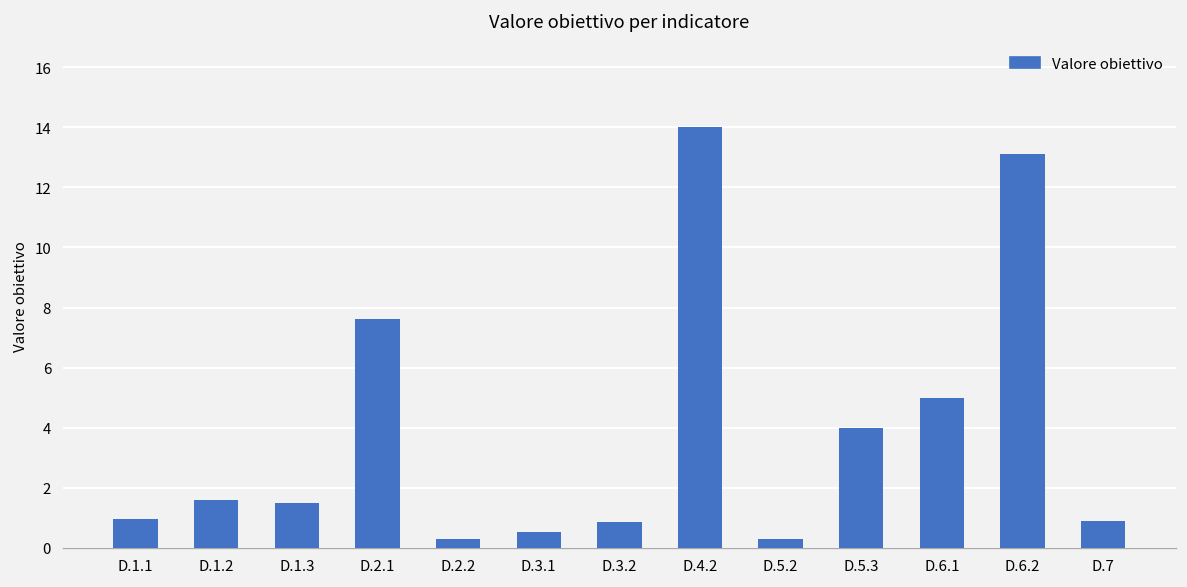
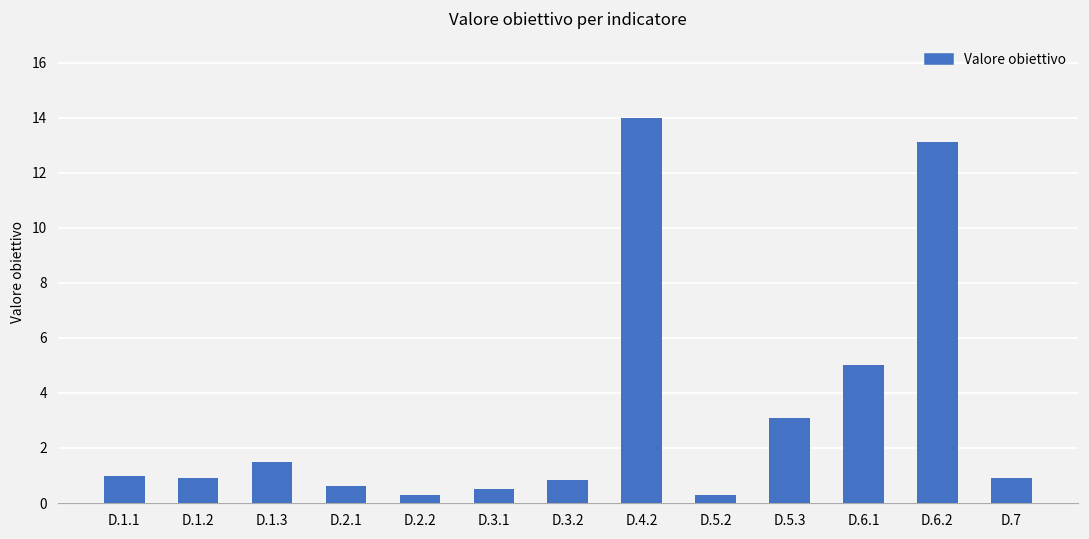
D.1.2: 1.6 -> 0.9
D.2.1: 7.6 -> 0.6
D.5.3: 4.0 -> 3.1
